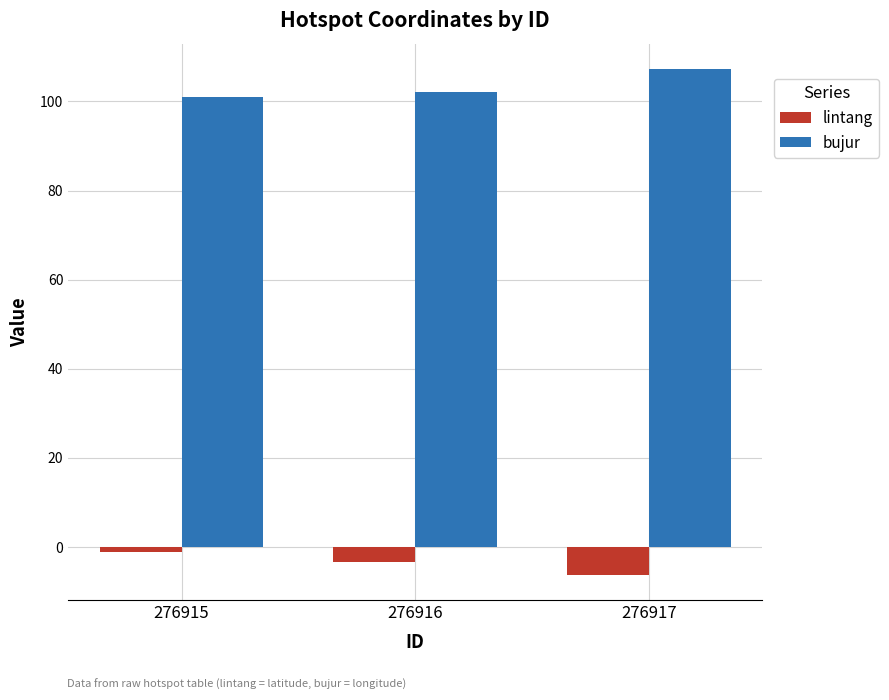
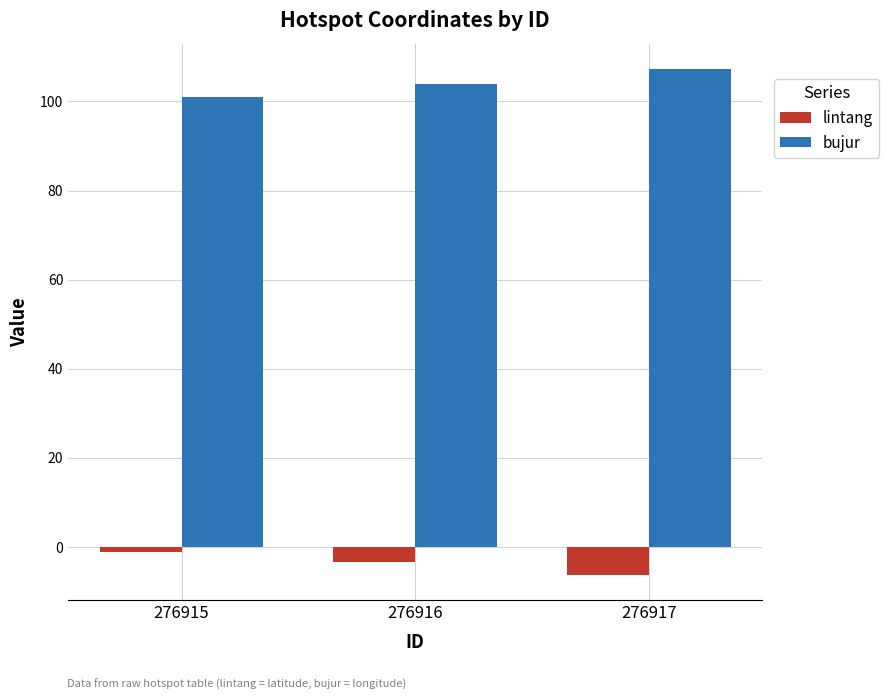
bujur, 276916: 102 -> 104
